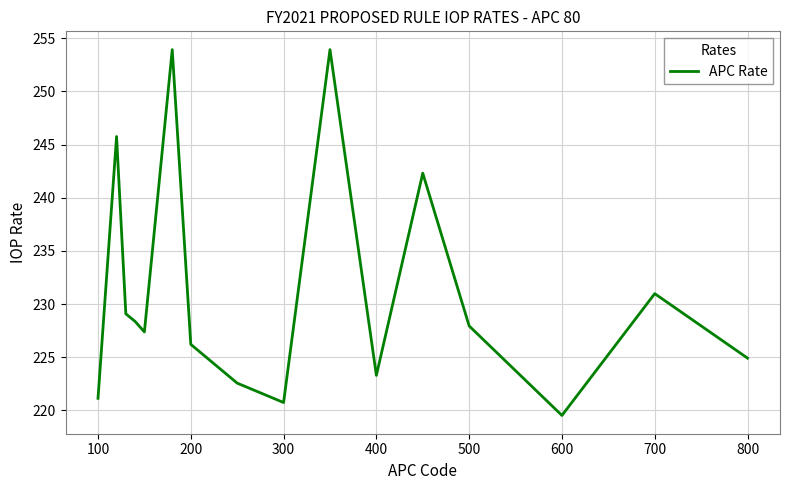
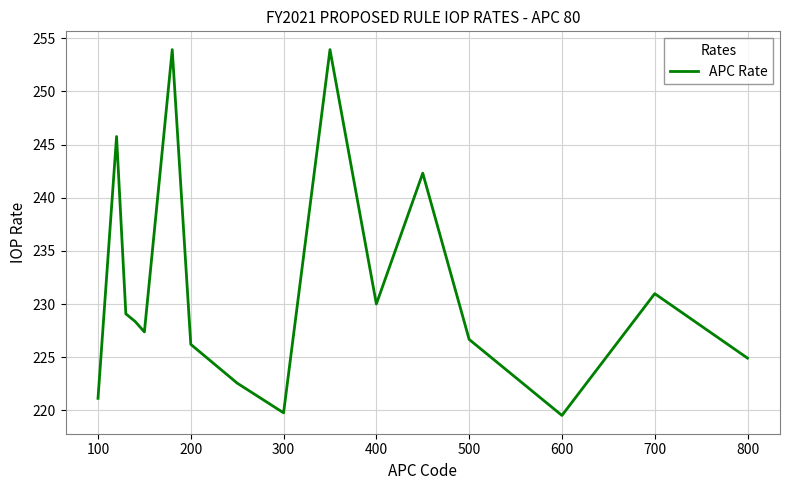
300: 220.7 -> 219.8
400: 223.3 -> 230.0
500: 227.9 -> 226.7
